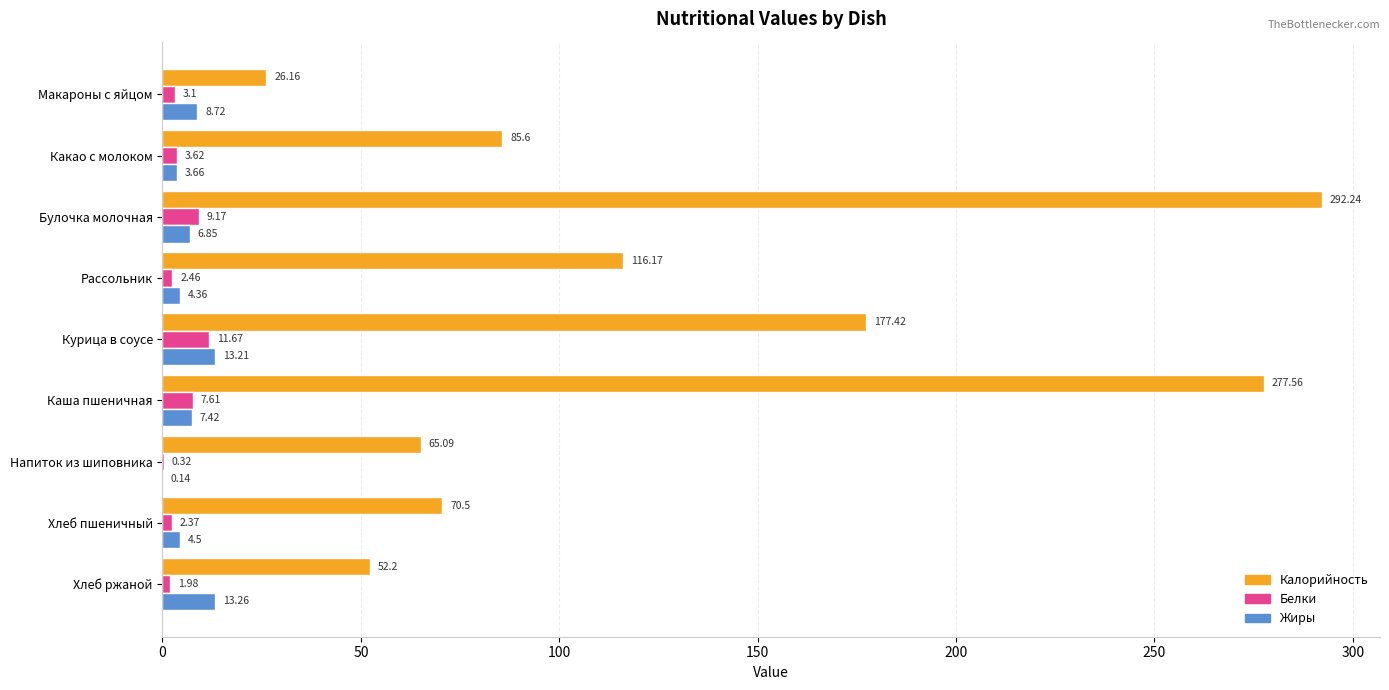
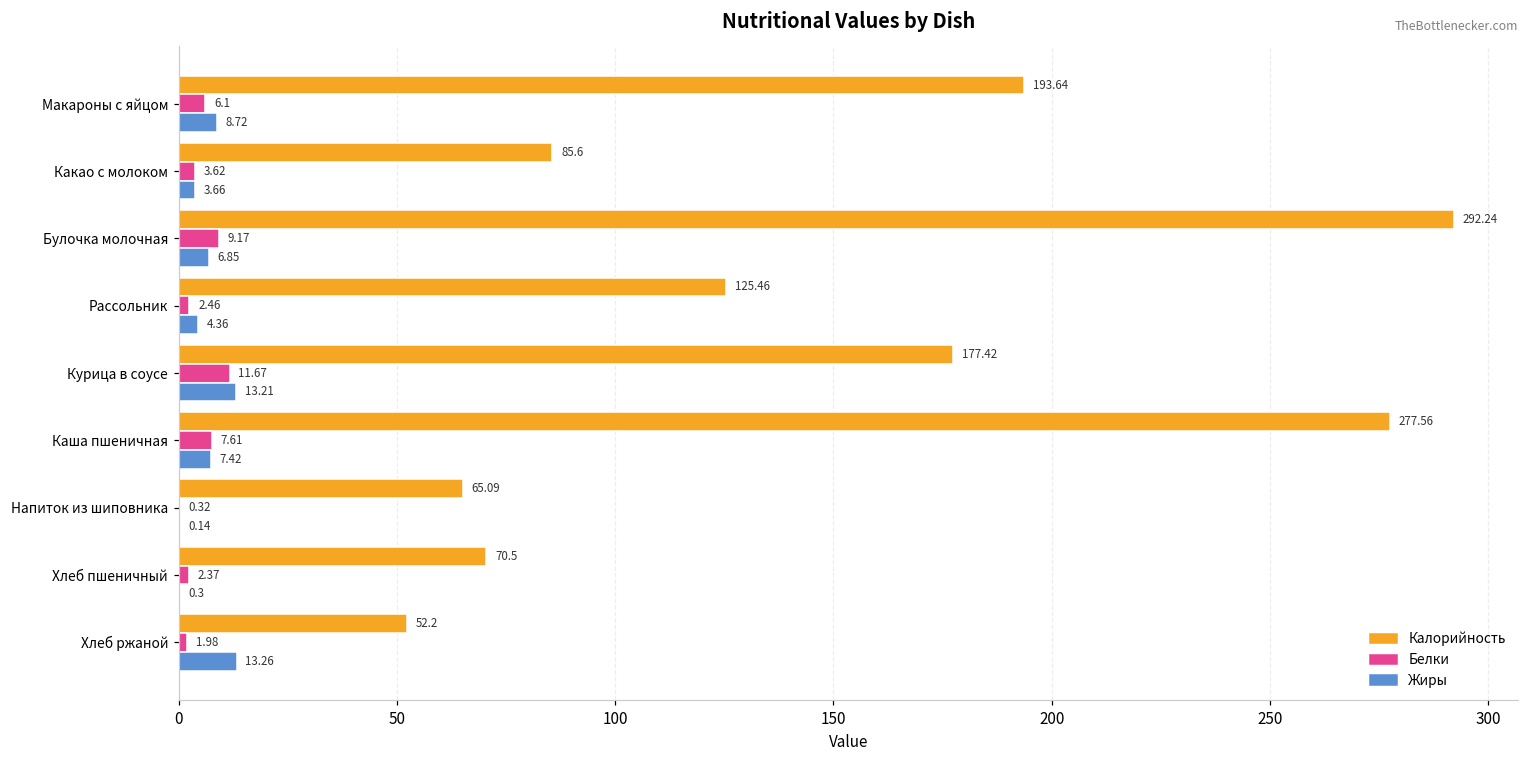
Калорийность, Макароны с яйцом: 26.16 -> 193.64
Белки, Макароны с яйцом: 3.1 -> 6.1
Калорийность, Рассольник: 116.17 -> 125.46
Жиры, Хлеб пшеничный: 4.5 -> 0.3
